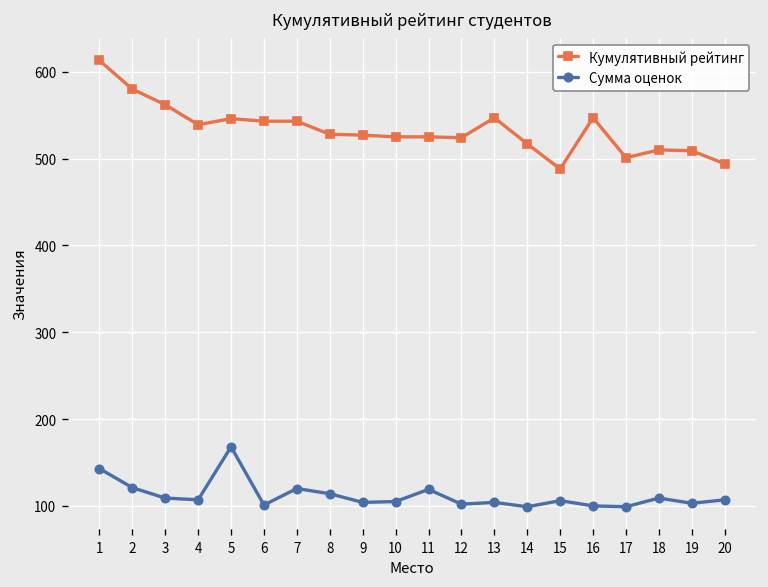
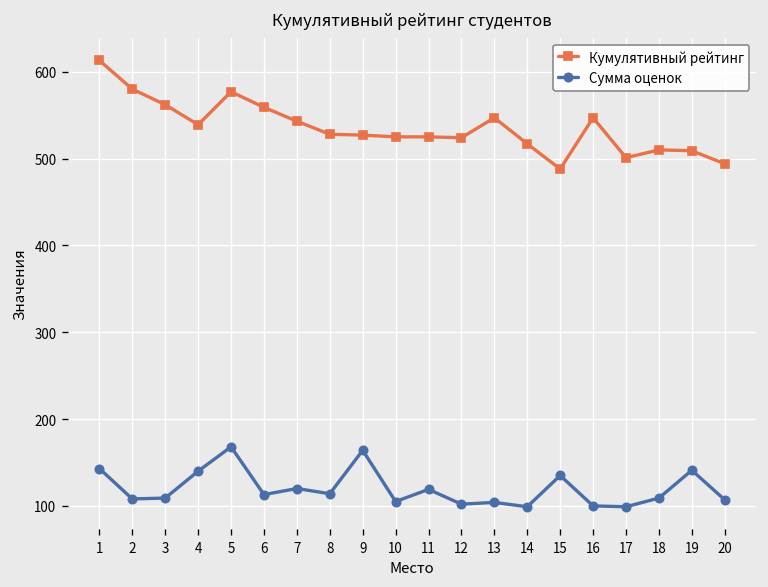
Сумма оценок, 2: 120 -> 110
Сумма оценок, 4: 110 -> 140
Кумулятивный рейтинг, 5: 550 -> 580
Кумулятивный рейтинг, 6: 540 -> 560
Сумма оценок, 6: 100 -> 110
Сумма оценок, 9: 100 -> 160
Сумма оценок, 15: 110 -> 140
Сумма оценок, 19: 100 -> 140
